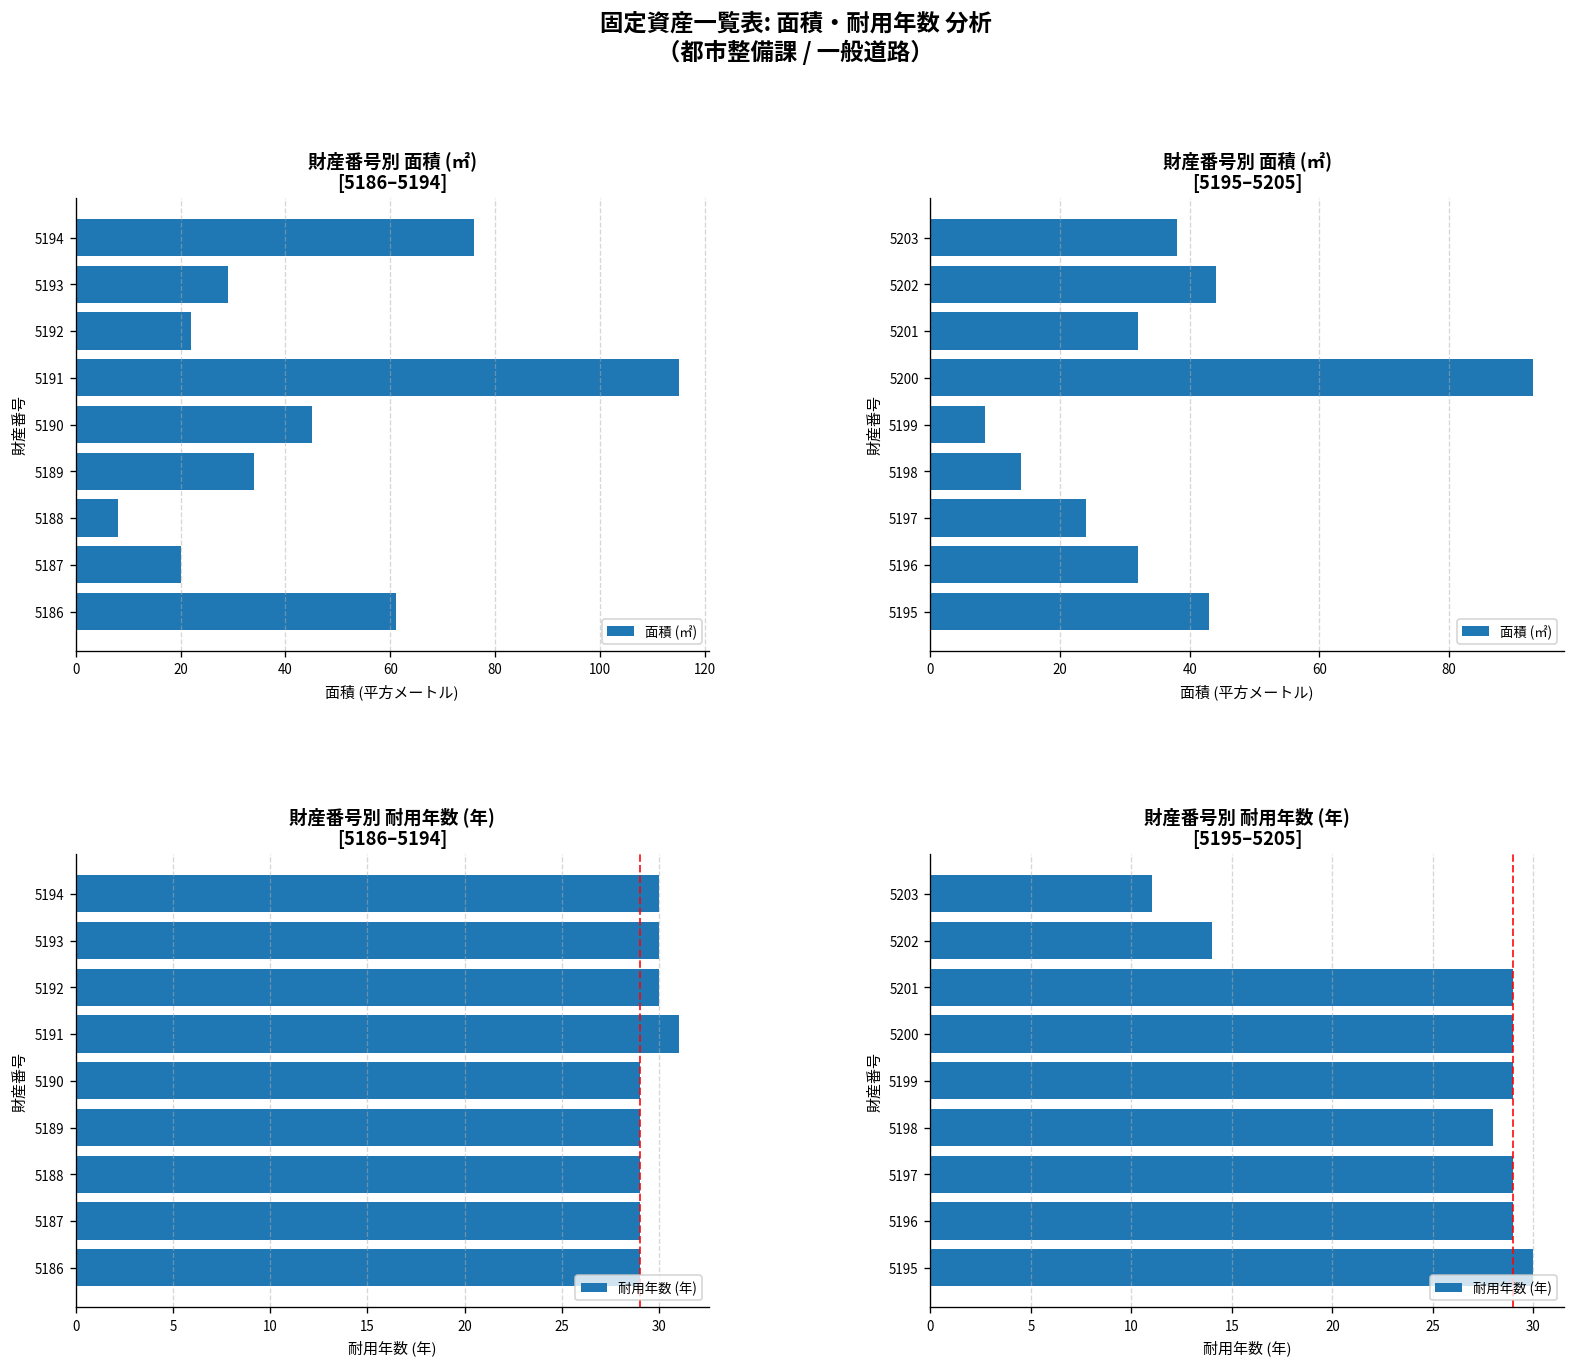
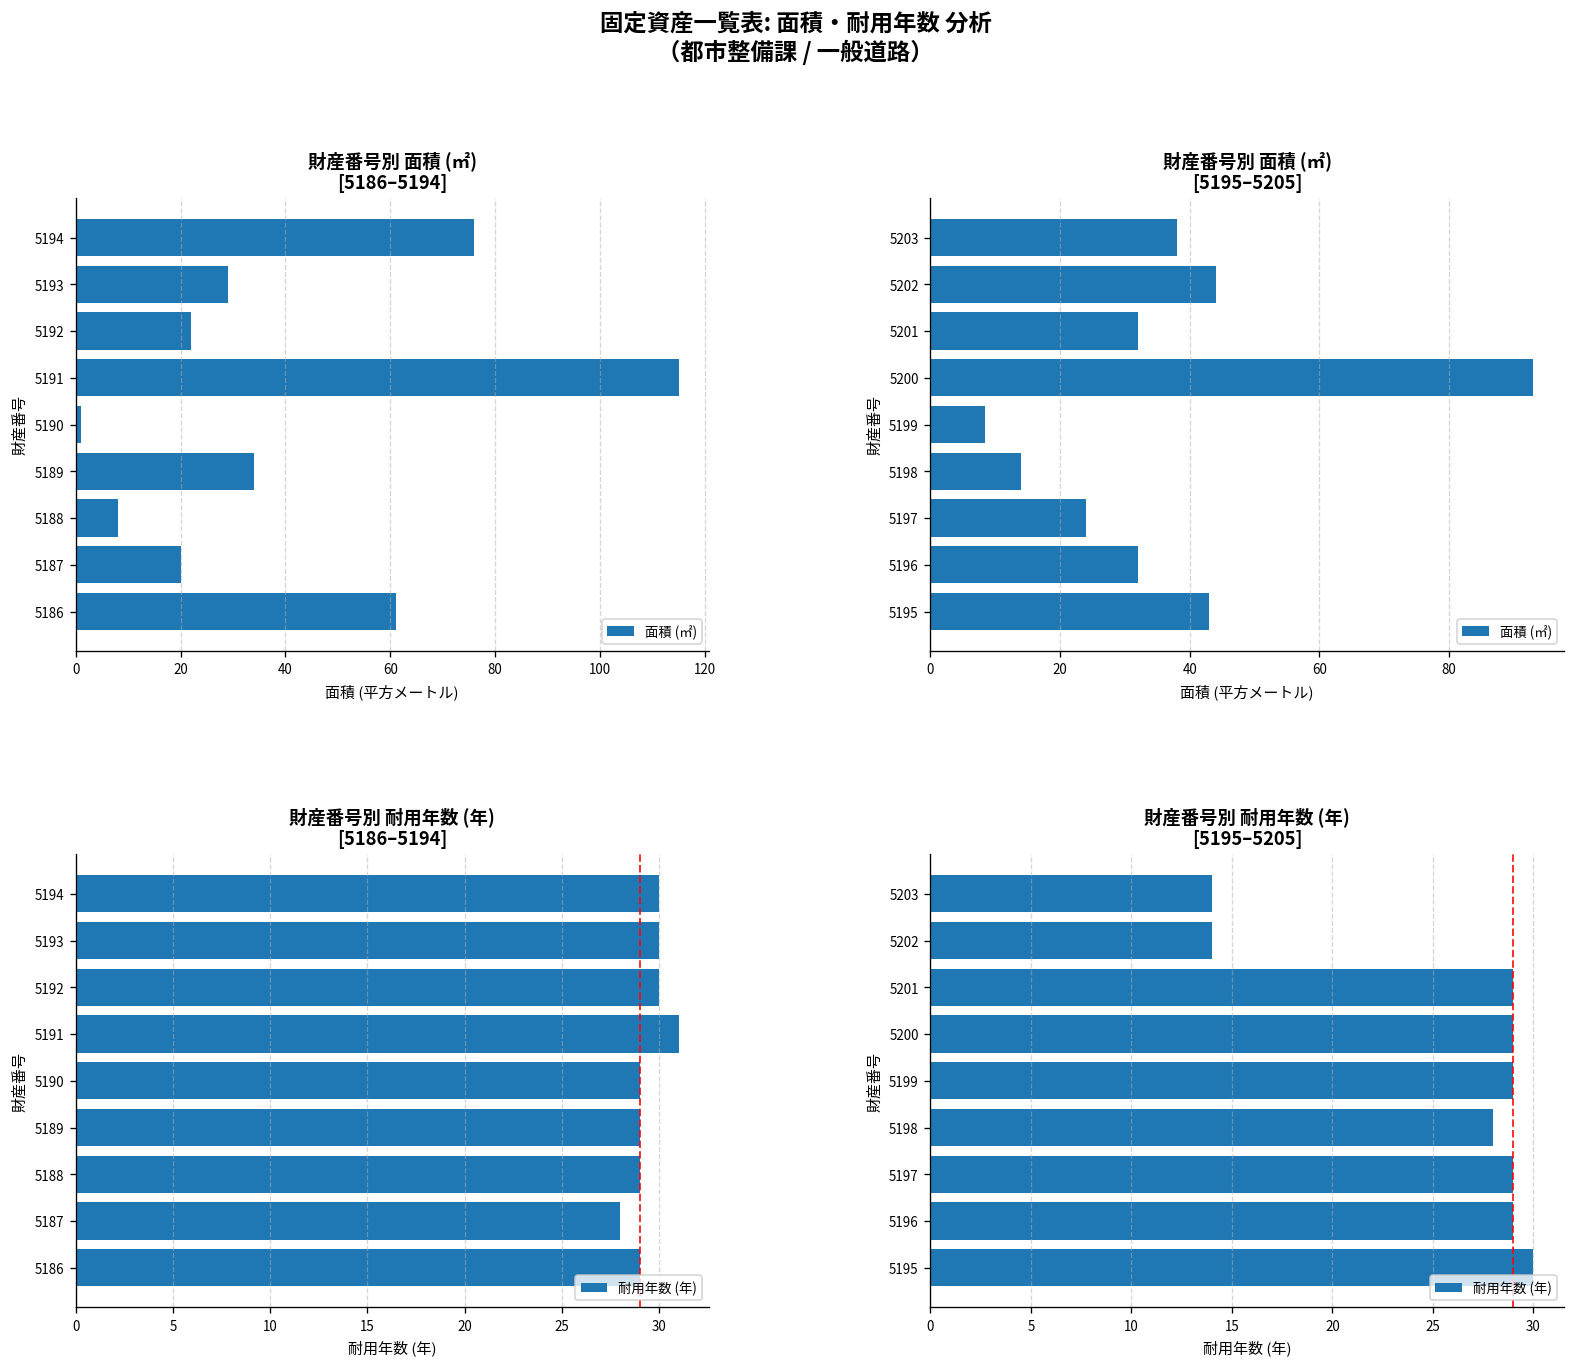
財産番号別 面積 (㎡) [5186–5194], 5190: 45 -> 1
財産番号別 耐用年数 (年) [5186–5194], 5187: 29 -> 28
財産番号別 耐用年数 (年) [5195–5205], 5203: 11 -> 14
